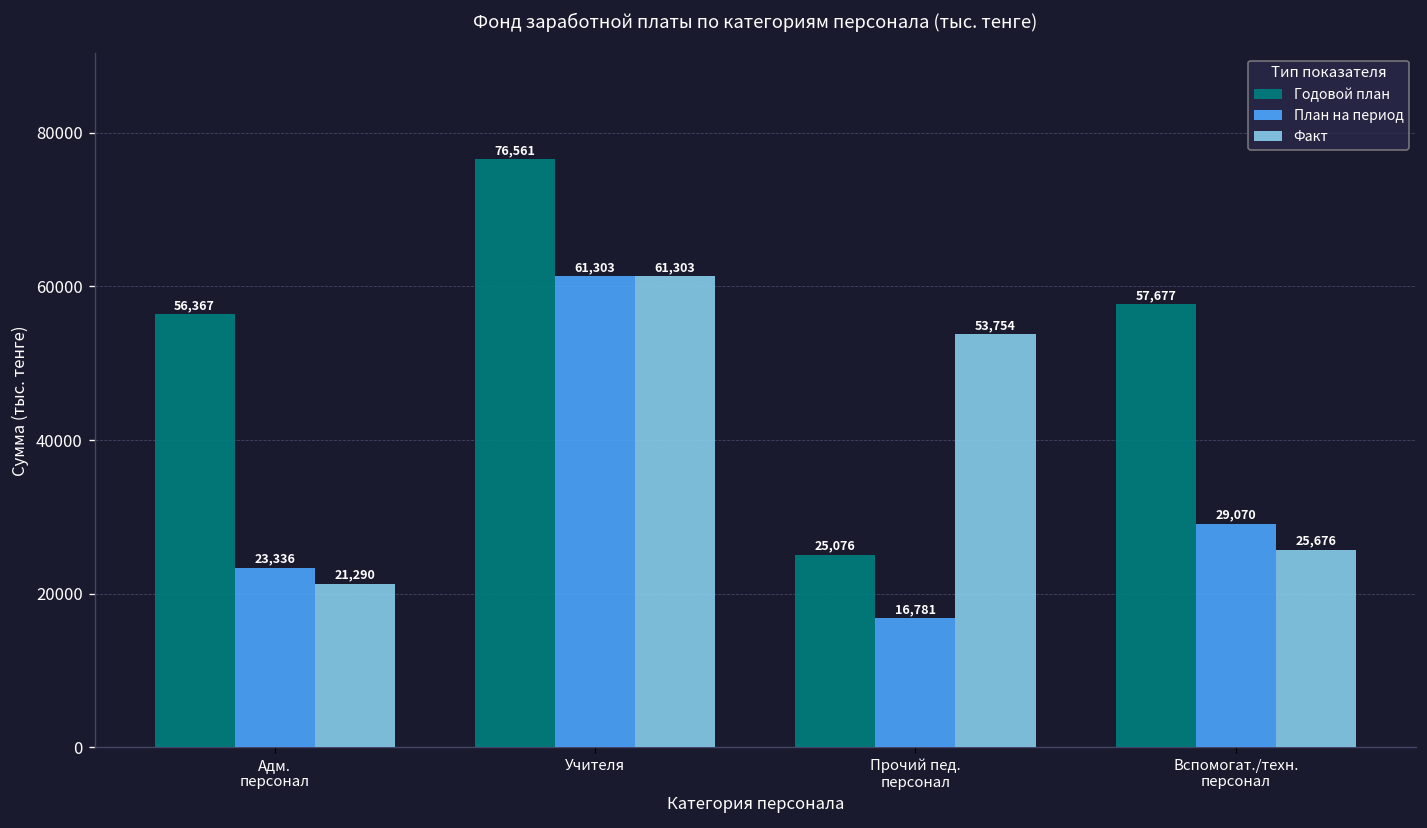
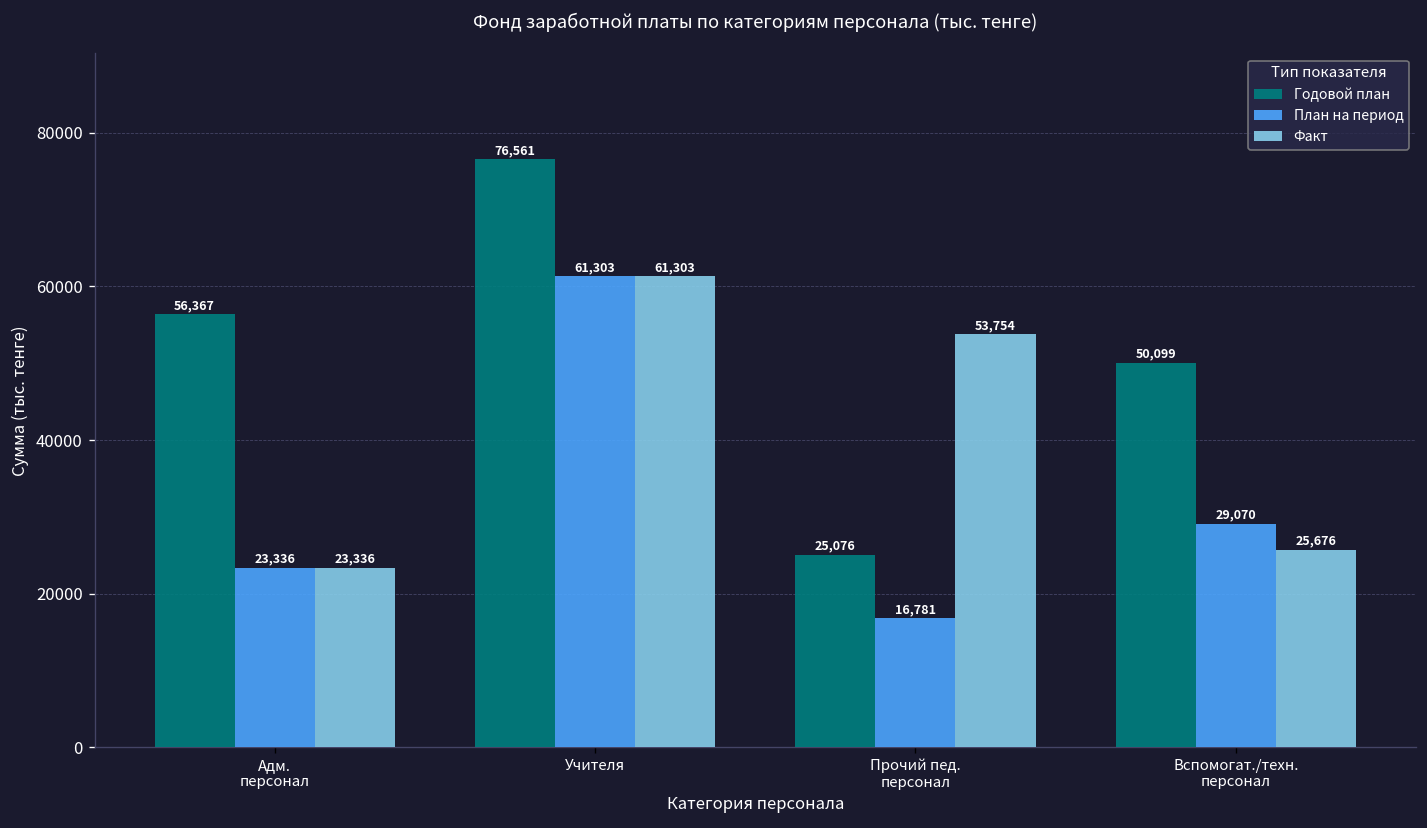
Факт, Адм. персонал: 21,290 -> 23,336
Годовой план, Вспомогат./техн. персонал: 57,677 -> 50,099
